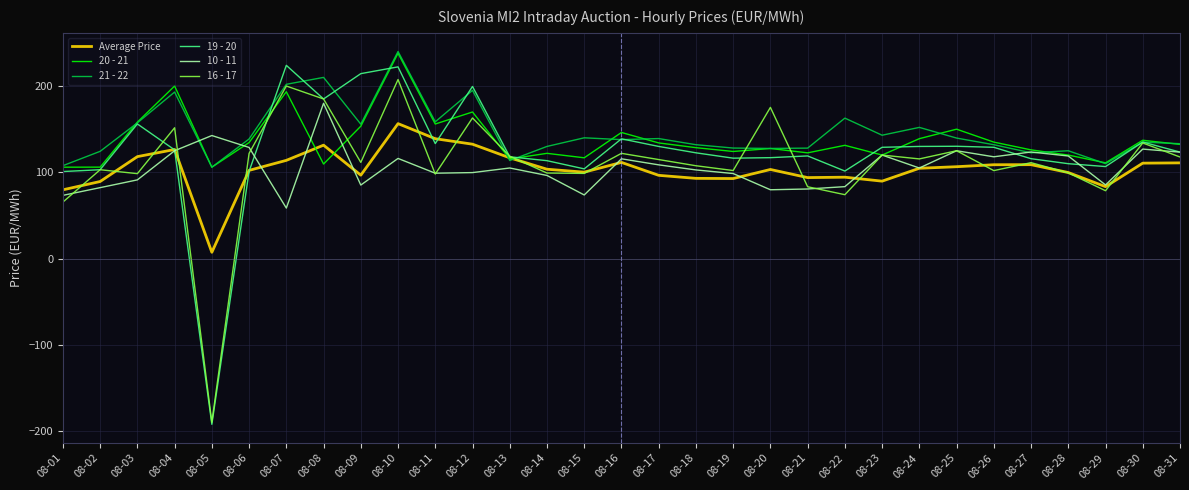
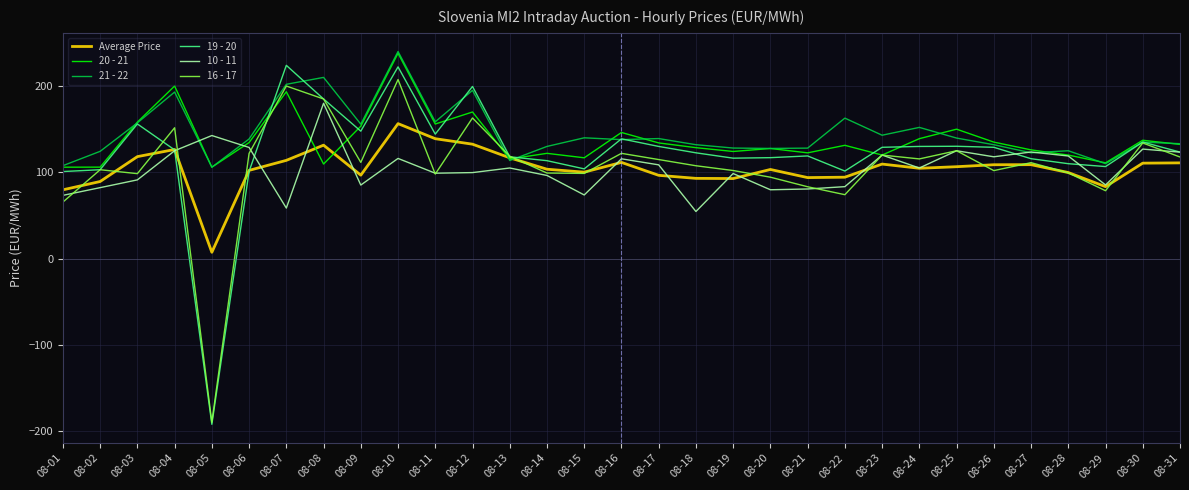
19 - 20, 08-09: 210 -> 150
19 - 20, 08-11: 130 -> 140
10 - 11, 08-18: 100 -> 50
16 - 17, 08-20: 180 -> 90
Average Price, 08-23: 90 -> 110
